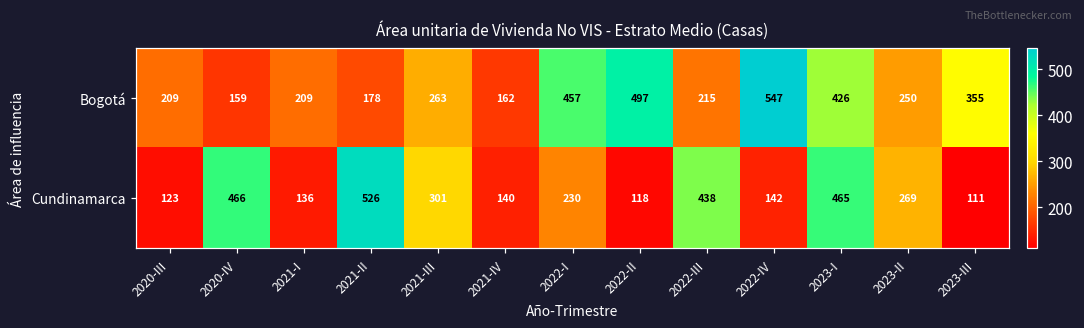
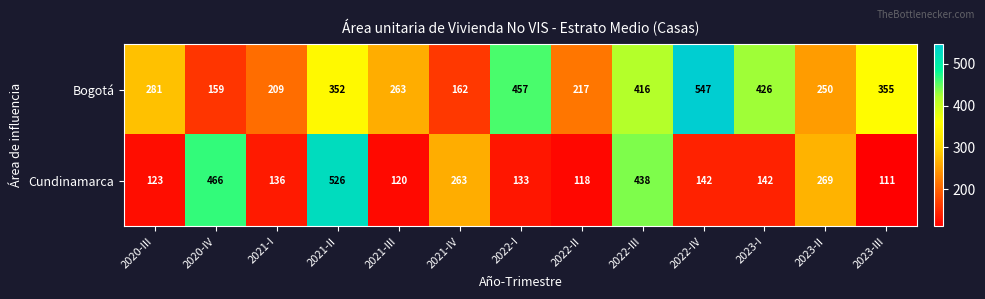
Bogotá, 2020-III: 209 -> 281
Bogotá, 2021-II: 178 -> 352
Bogotá, 2022-II: 497 -> 217
Bogotá, 2022-III: 215 -> 416
Cundinamarca, 2021-III: 301 -> 120
Cundinamarca, 2021-IV: 140 -> 263
Cundinamarca, 2022-I: 230 -> 133
Cundinamarca, 2023-I: 465 -> 142
